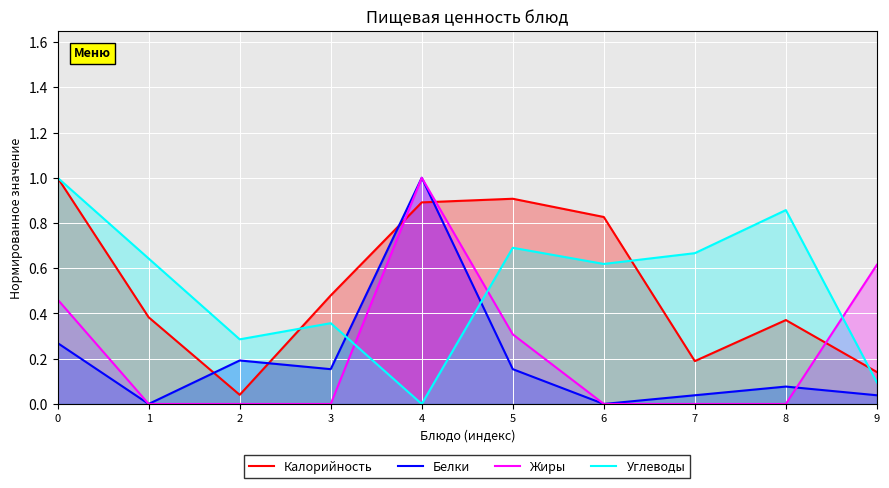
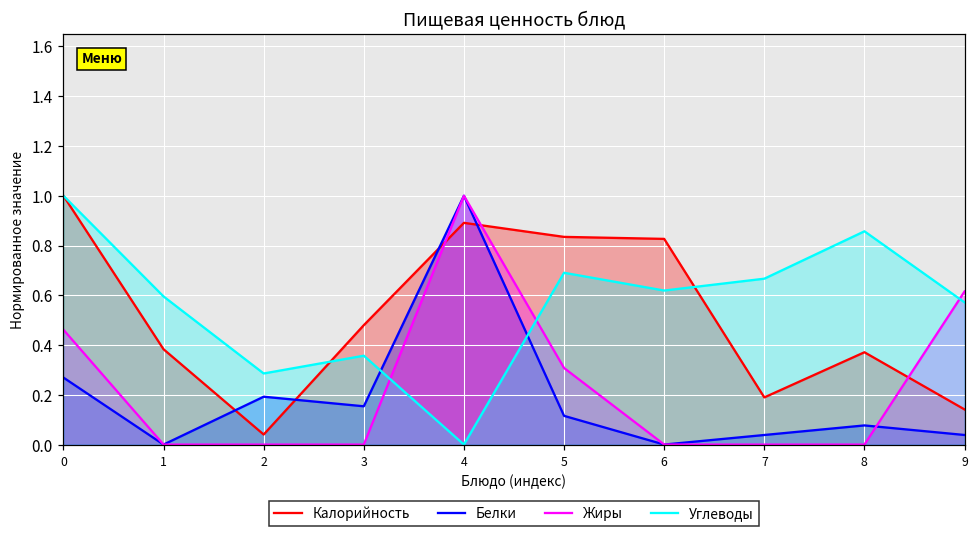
Углеводы, 1: 0.64 -> 0.60
Калорийность, 5: 0.91 -> 0.83
Белки, 5: 0.15 -> 0.12
Углеводы, 9: 0.10 -> 0.57
